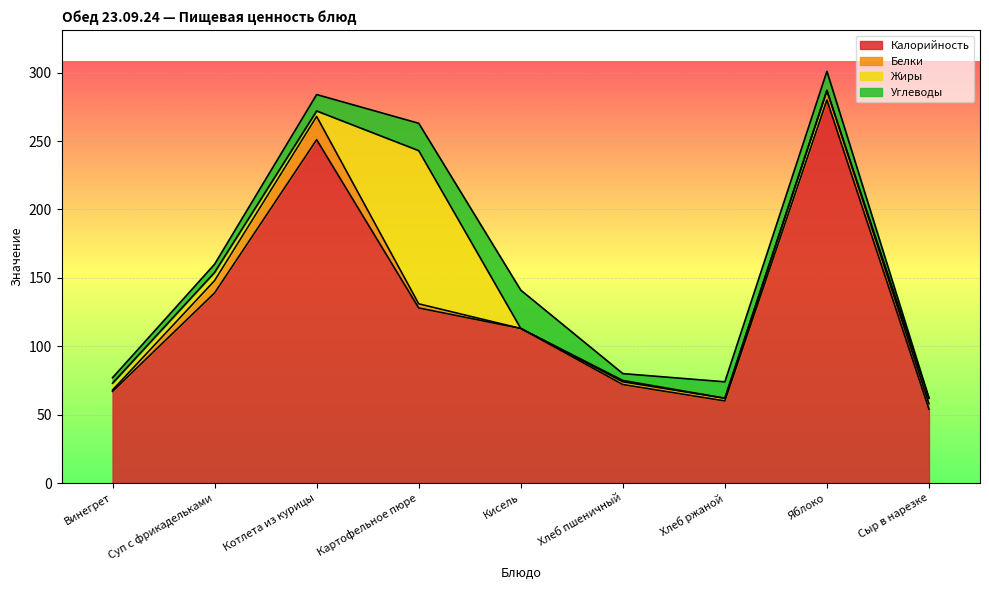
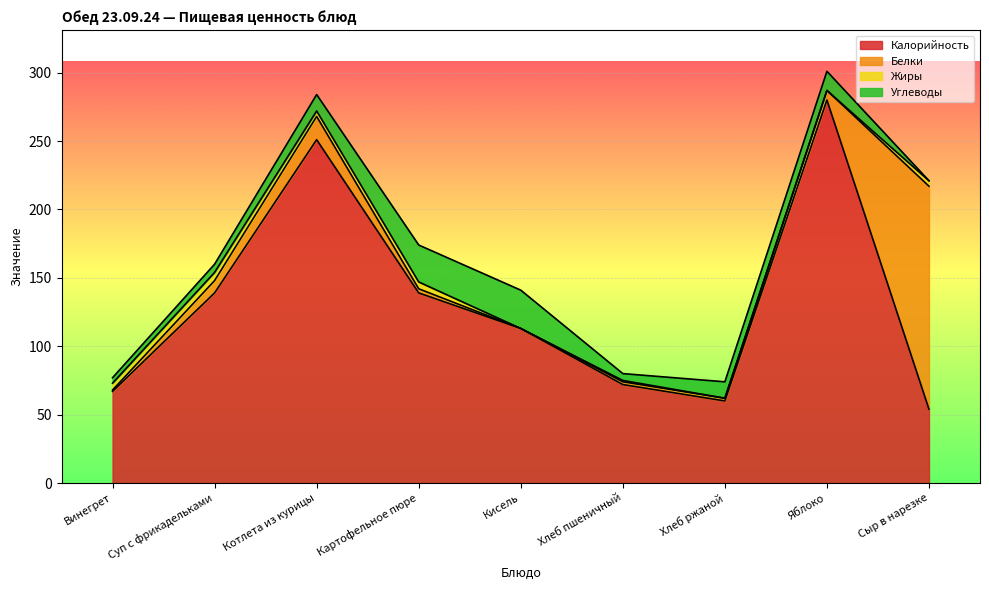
Калорийность, Картофельное пюре: 128 -> 139
Жиры, Картофельное пюре: 112 -> 5
Углеводы, Картофельное пюре: 20 -> 27
Белки, Сыр в нарезке: 4 -> 163
